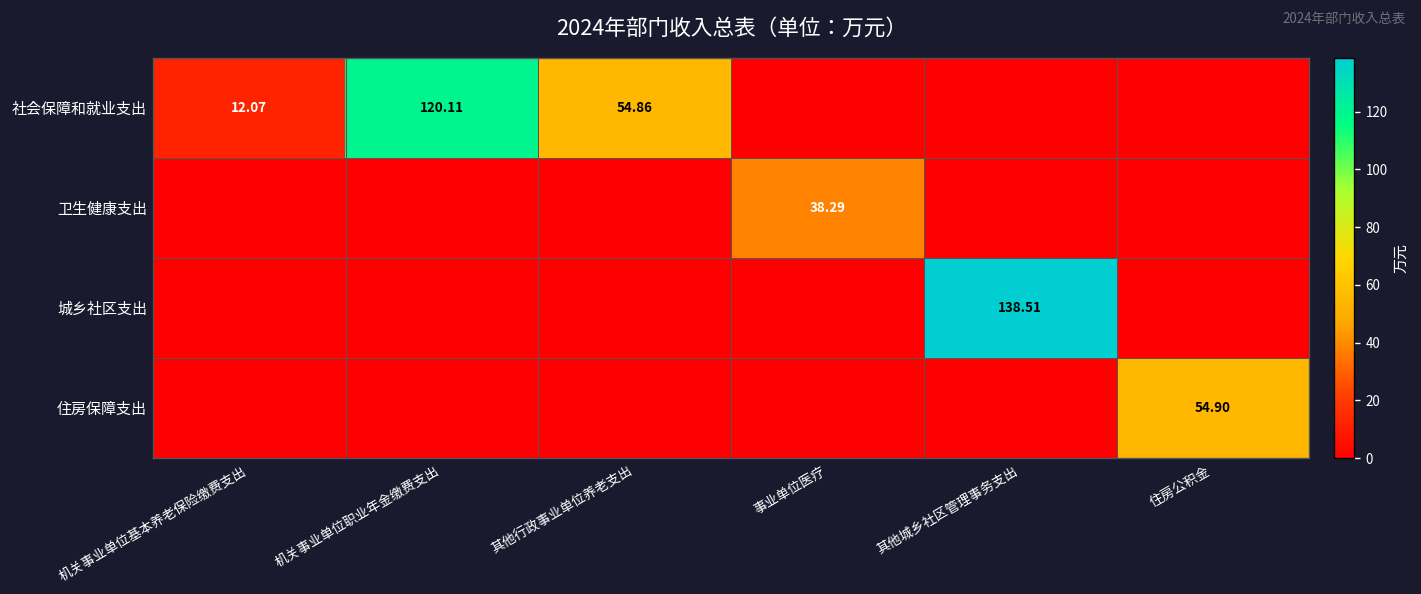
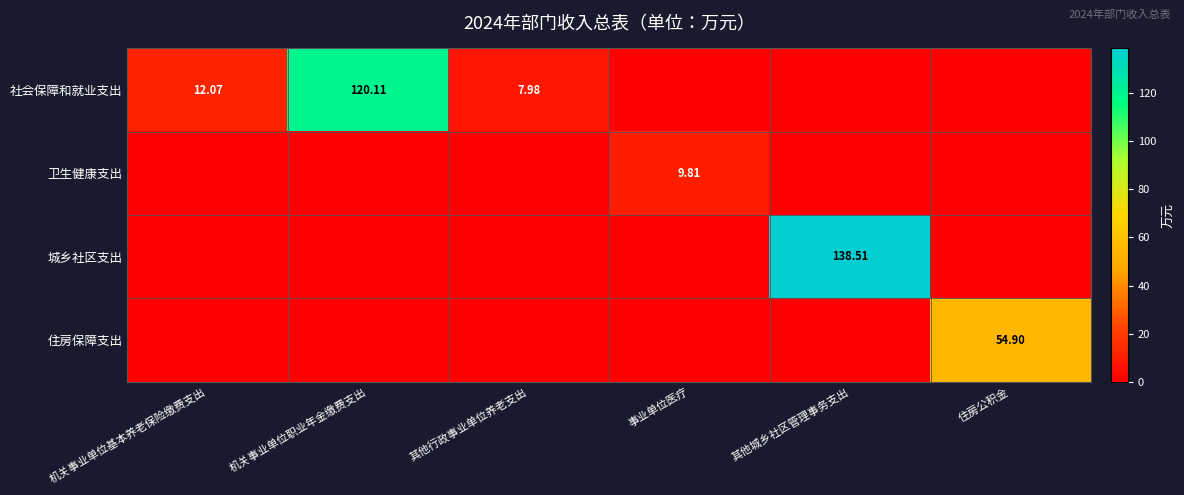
社会保障和就业支出, 其他行政事业单位养老支出: 54.86 -> 7.98
卫生健康支出, 事业单位医疗: 38.29 -> 9.81
